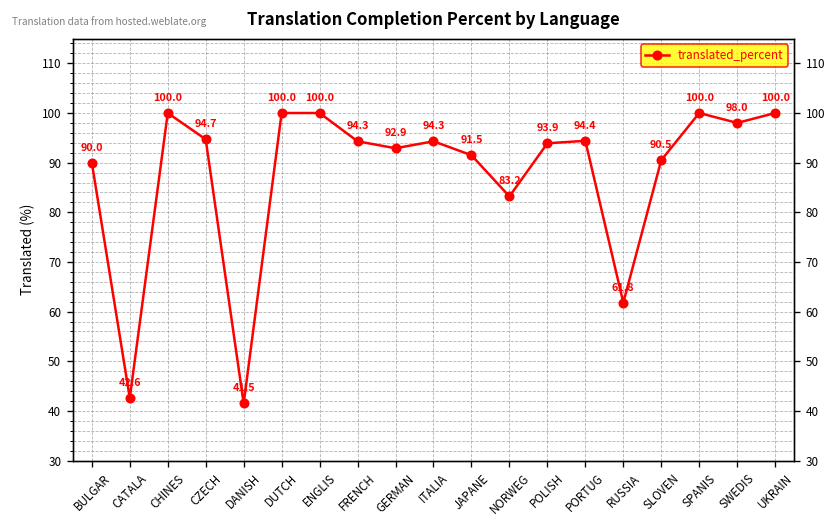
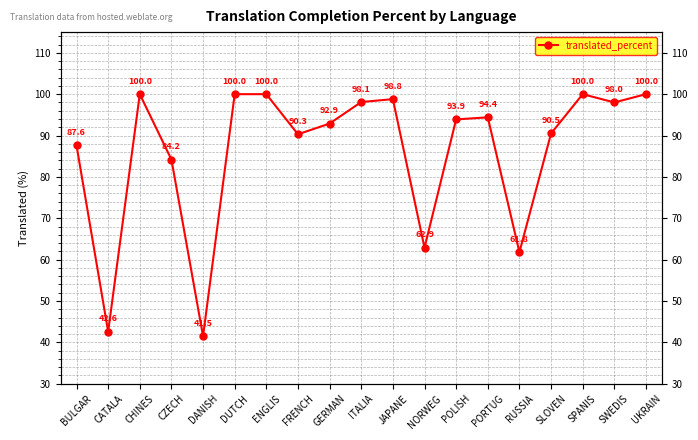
BULGAR: 90.0 -> 87.6
CZECH: 94.7 -> 84.2
FRENCH: 94.3 -> 90.3
ITALIA: 94.3 -> 98.1
JAPANE: 91.5 -> 98.8
NORWEG: 83.2 -> 62.9
